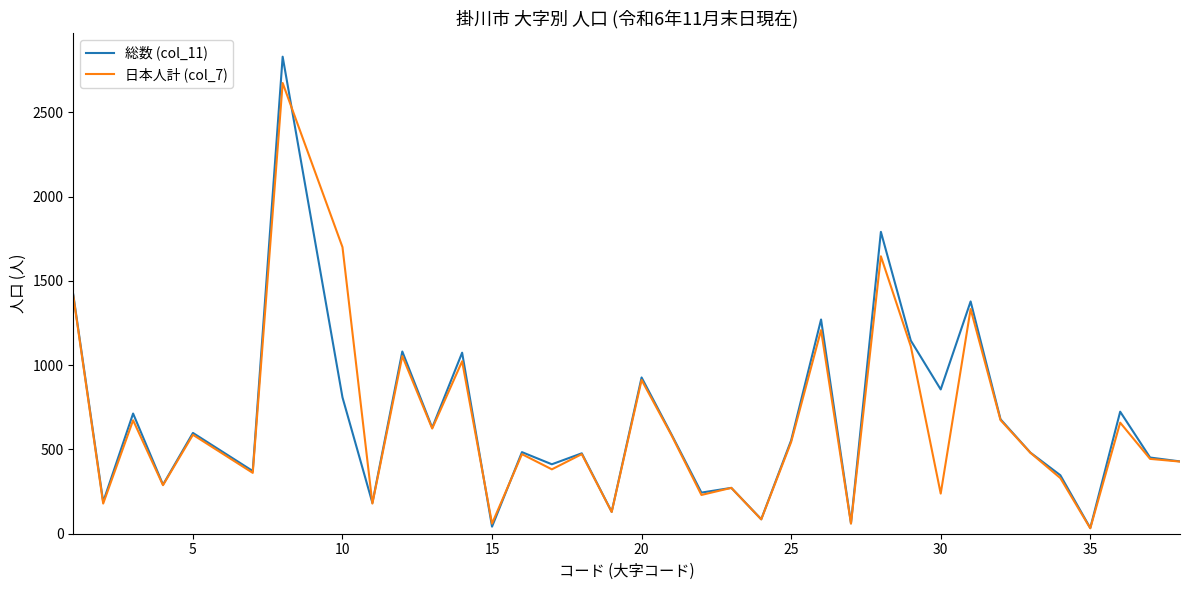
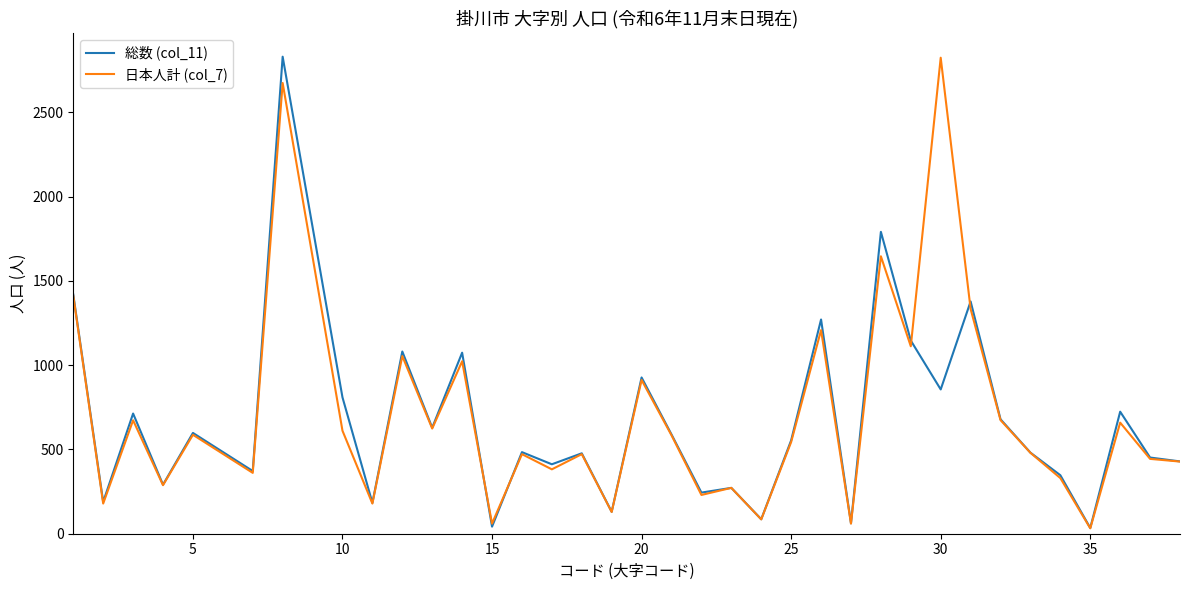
日本人計 (col_7), 10: 1700 -> 610
日本人計 (col_7), 30: 240 -> 2820
